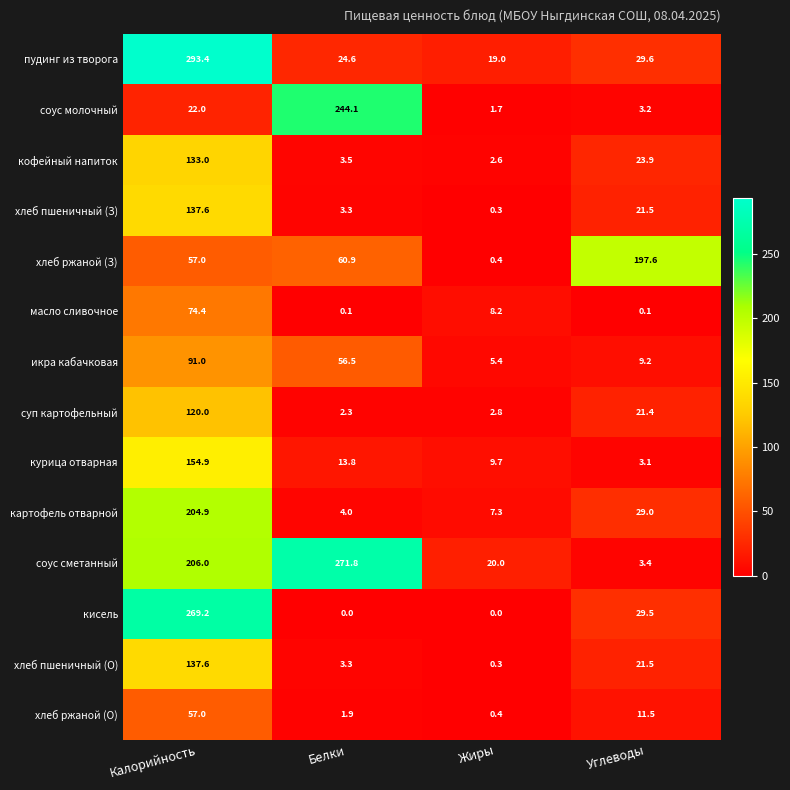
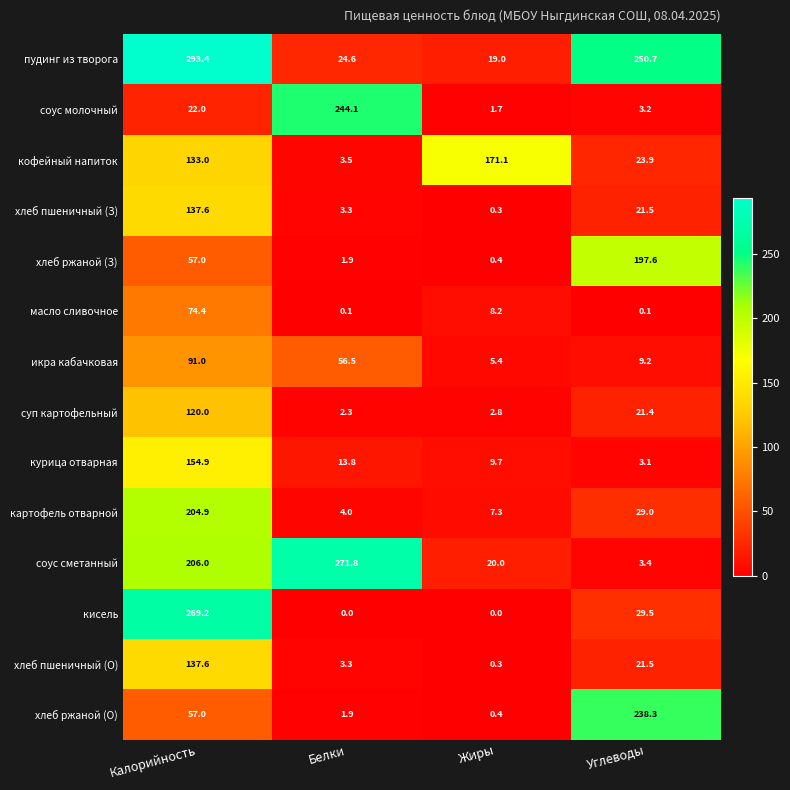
пудинг из творога, Углеводы: 29.6 -> 250.7
кофейный напиток, Жиры: 2.6 -> 171.1
хлеб ржаной (З), Белки: 60.9 -> 1.9
хлеб ржаной (О), Углеводы: 11.5 -> 238.3
